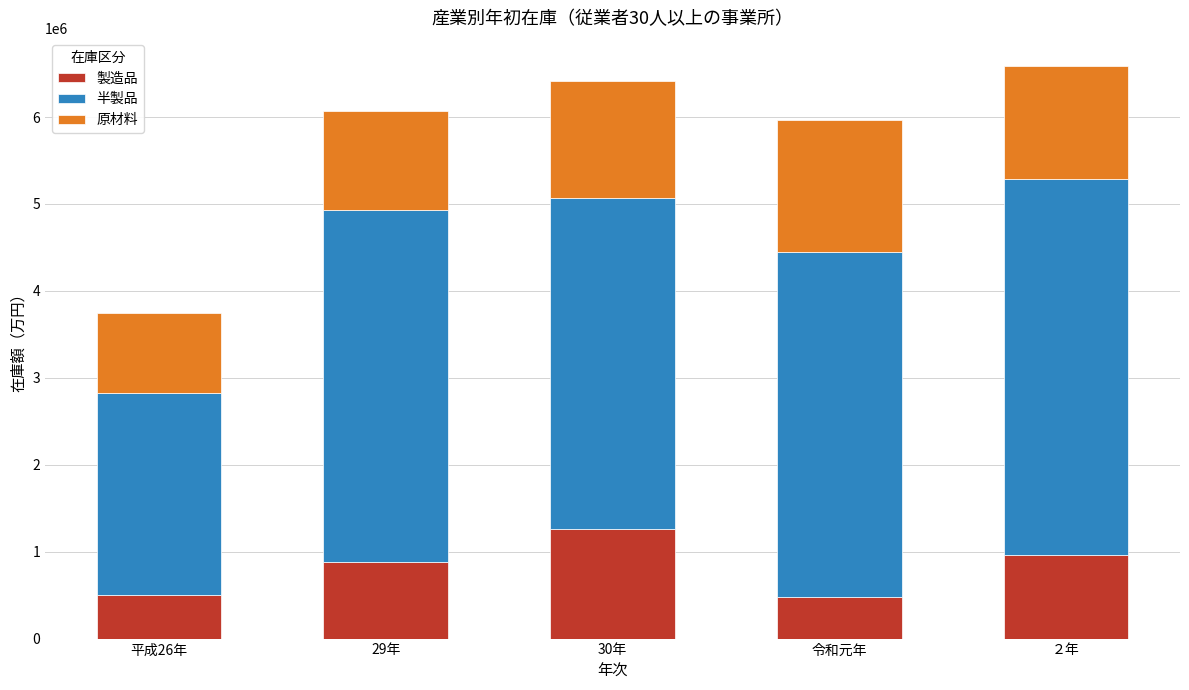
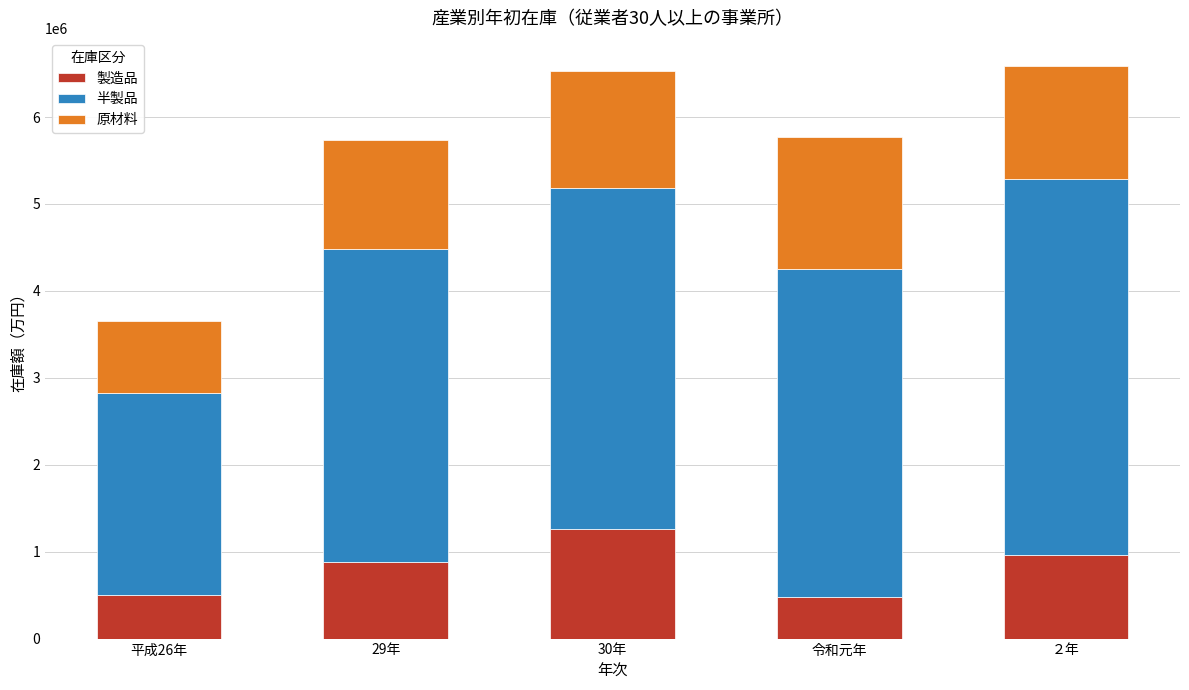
原材料, 平成26年: 900000 -> 800000
半製品, 29年: 4000000 -> 3600000
原材料, 29年: 1100000 -> 1200000
半製品, 30年: 3800000 -> 3900000
半製品, 令和元年: 4000000 -> 3800000
